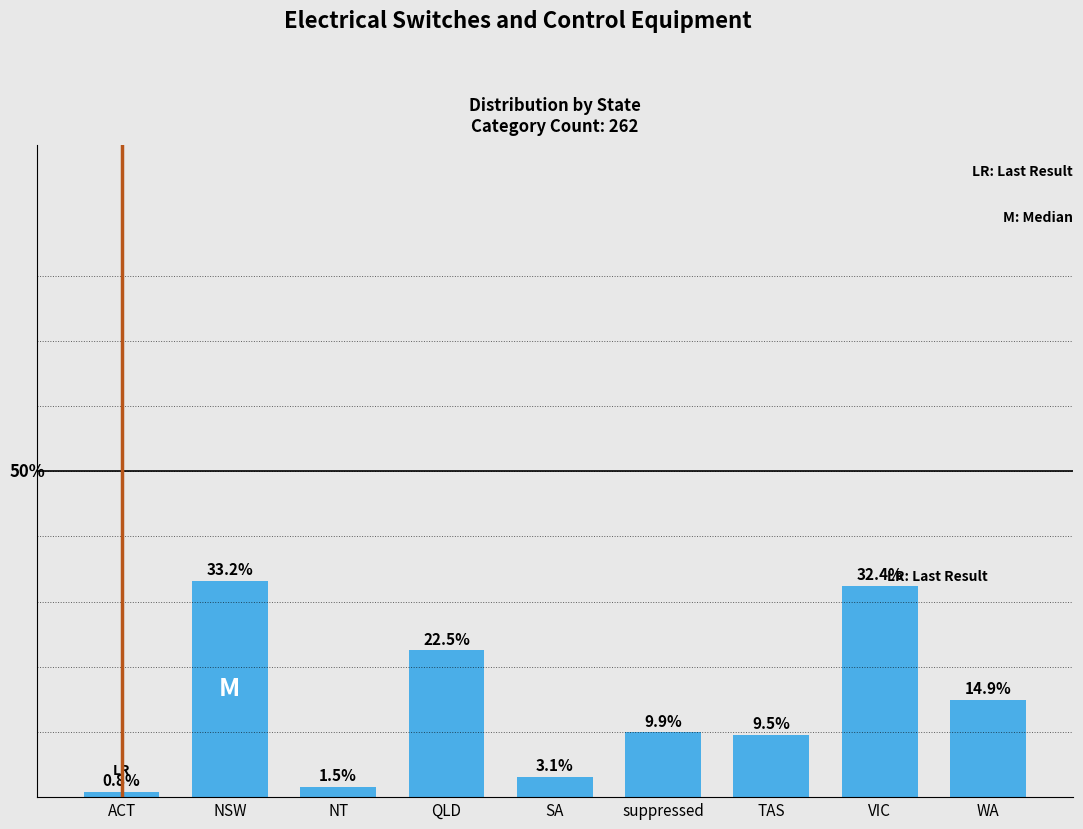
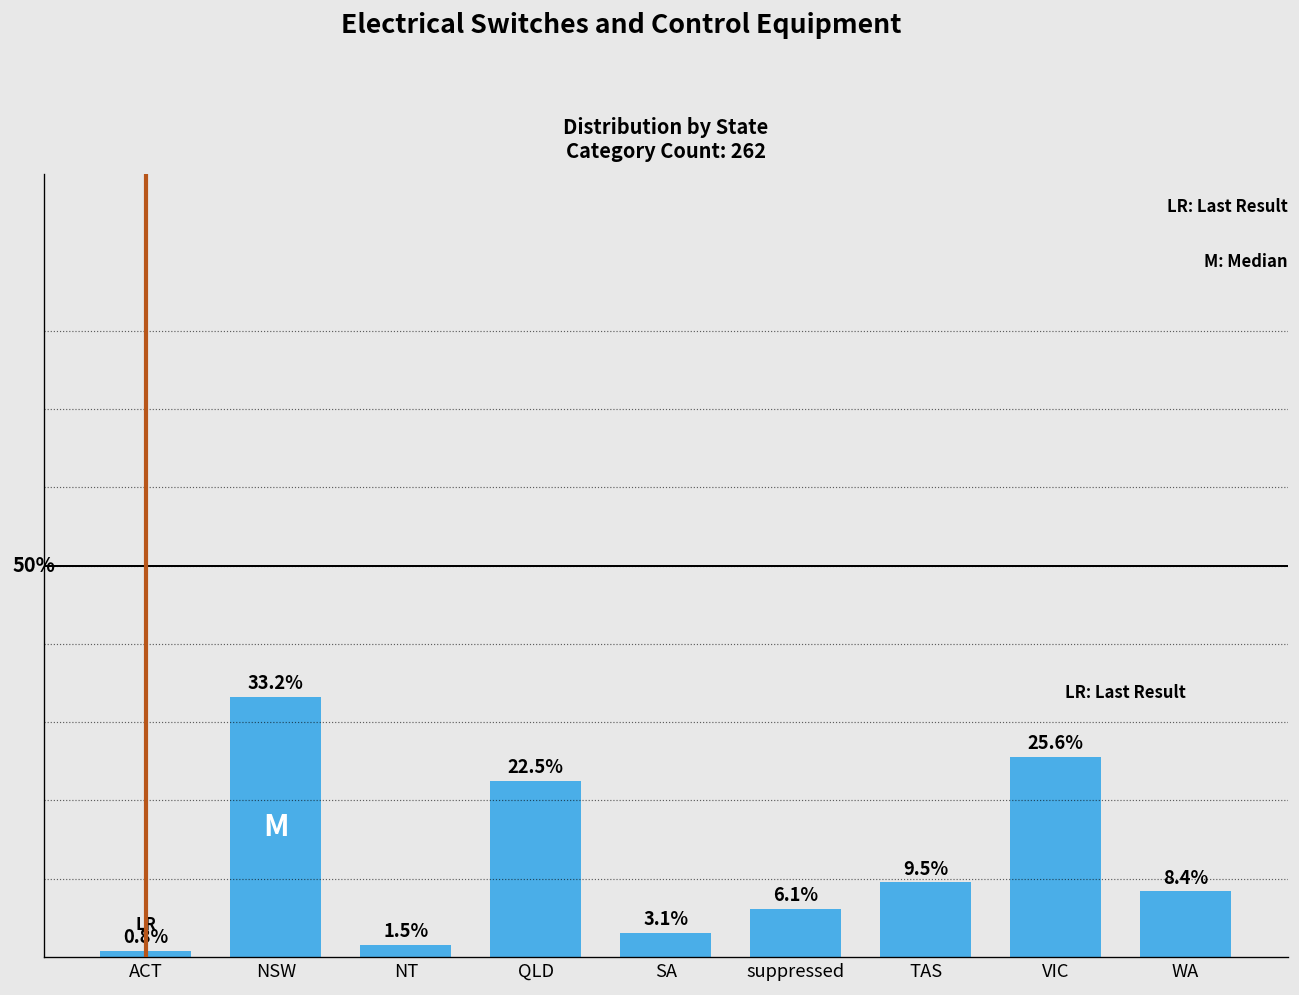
suppressed: 9.9% -> 6.1%
VIC: 32.4% -> 25.6%
WA: 14.9% -> 8.4%
